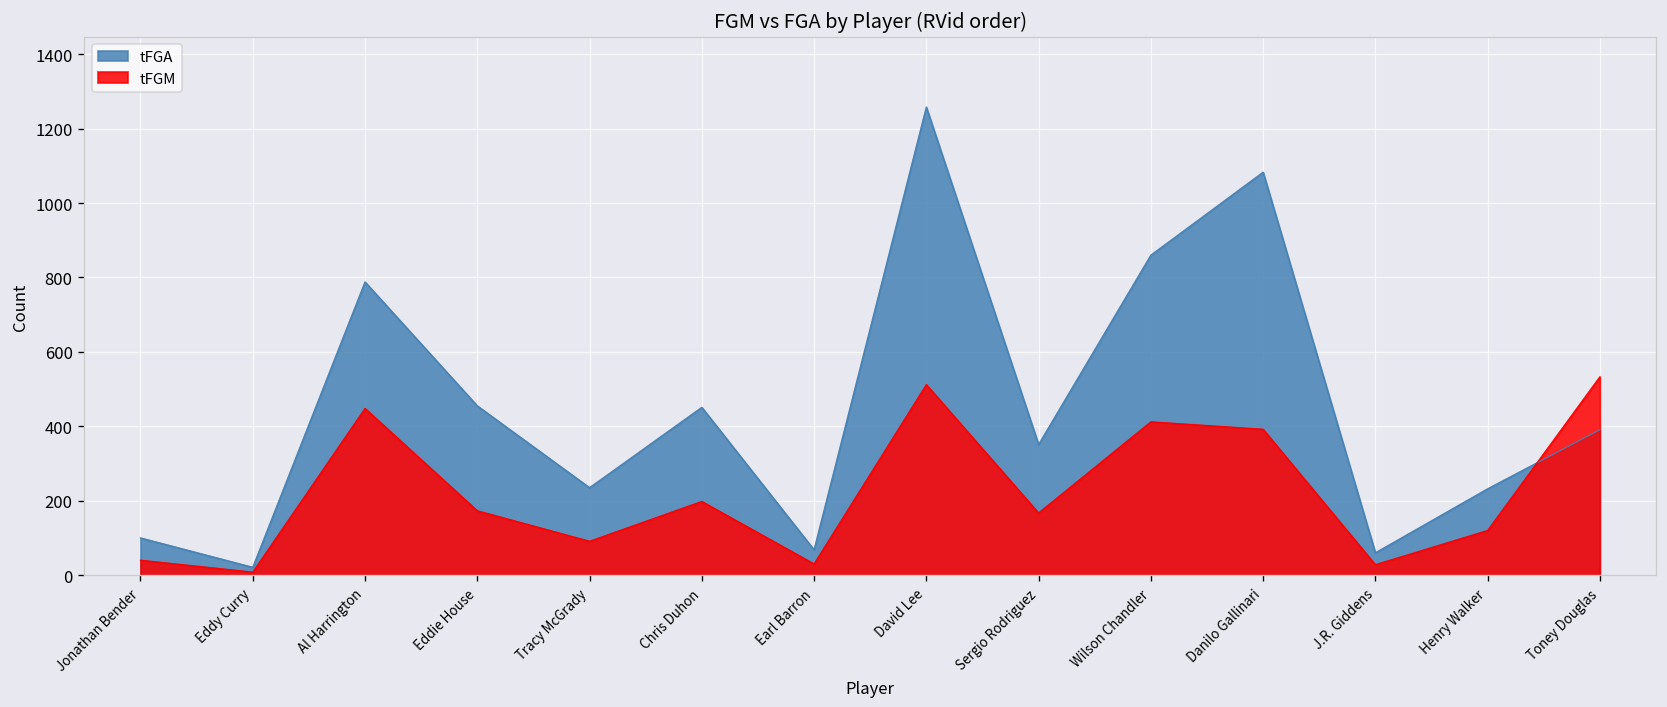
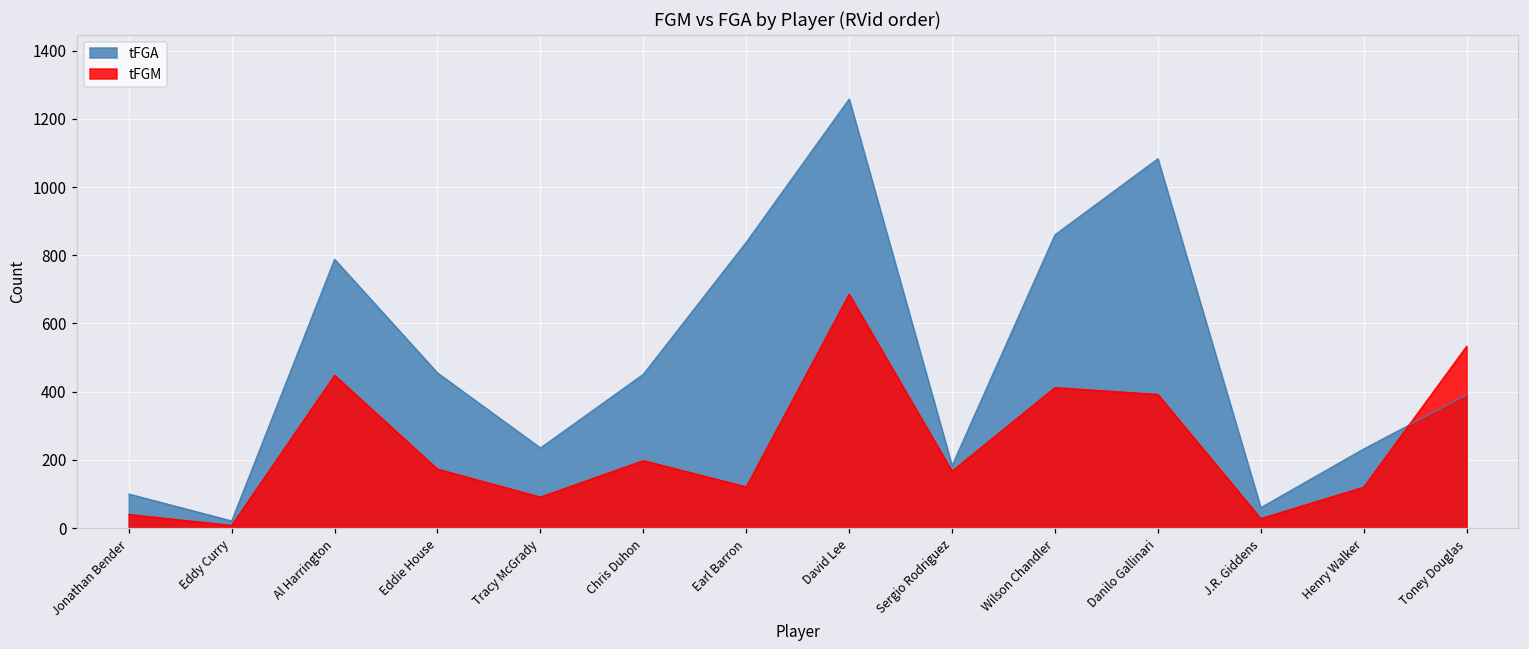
tFGA, Earl Barron: 70 -> 840
tFGM, Earl Barron: 30 -> 120
tFGM, David Lee: 510 -> 690
tFGA, Sergio Rodriguez: 350 -> 180
